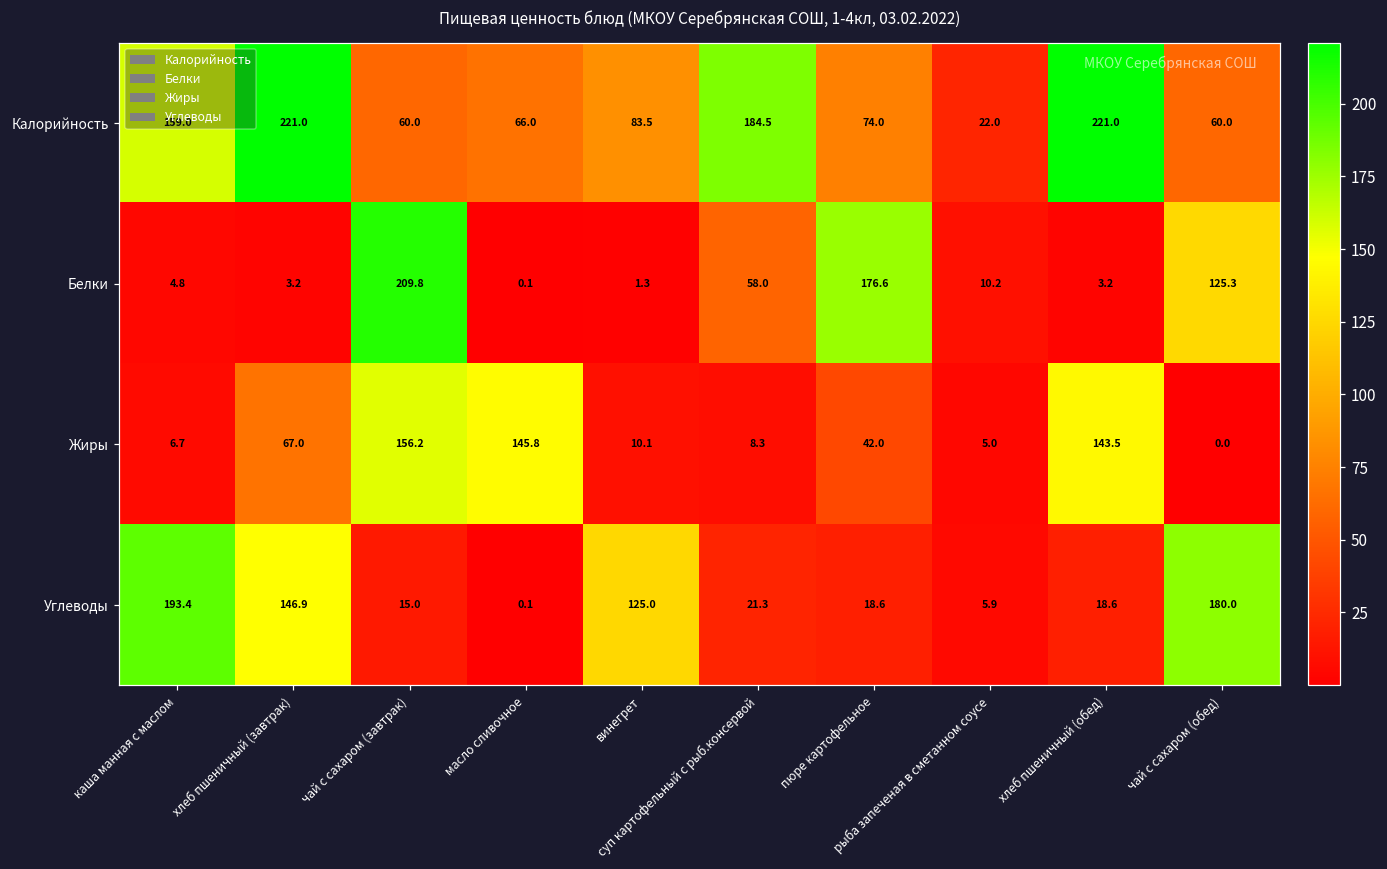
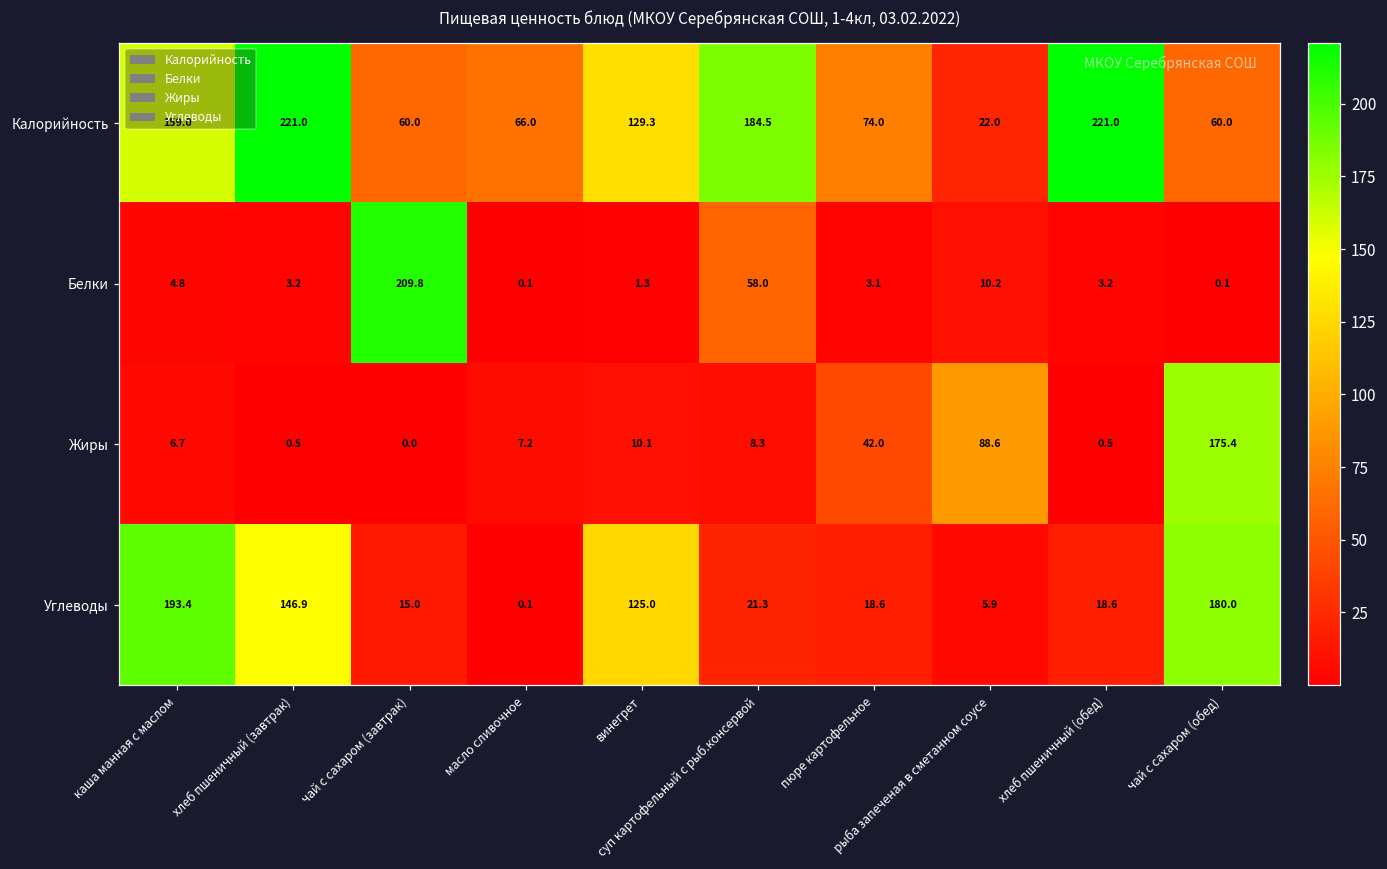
Калорийность, винегрет: 83.5 -> 129.3
Белки, пюре картофельное: 176.6 -> 3.1
Белки, чай с сахаром (обед): 125.3 -> 0.1
Жиры, хлеб пшеничный (завтрак): 67.0 -> 0.5
Жиры, чай с сахаром (завтрак): 156.2 -> 0.0
Жиры, масло сливочное: 145.8 -> 7.2
Жиры, рыба запеченая в сметанном соусе: 5.0 -> 88.6
Жиры, хлеб пшеничный (обед): 143.5 -> 0.5
Жиры, чай с сахаром (обед): 0.0 -> 175.4
